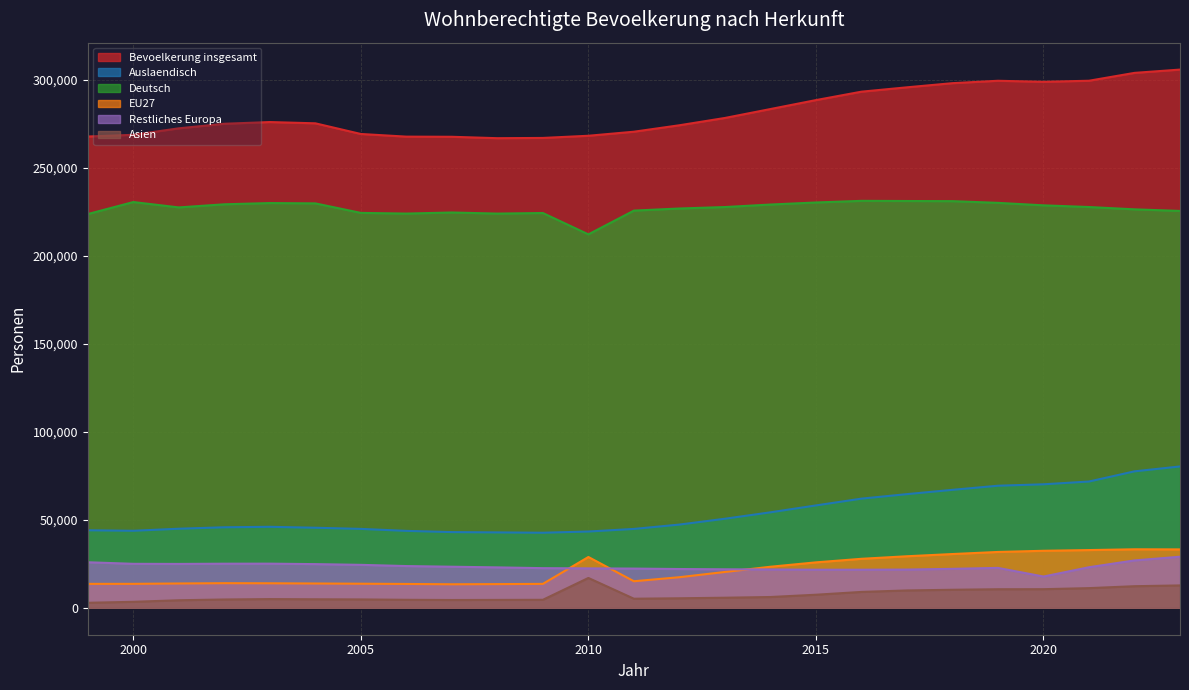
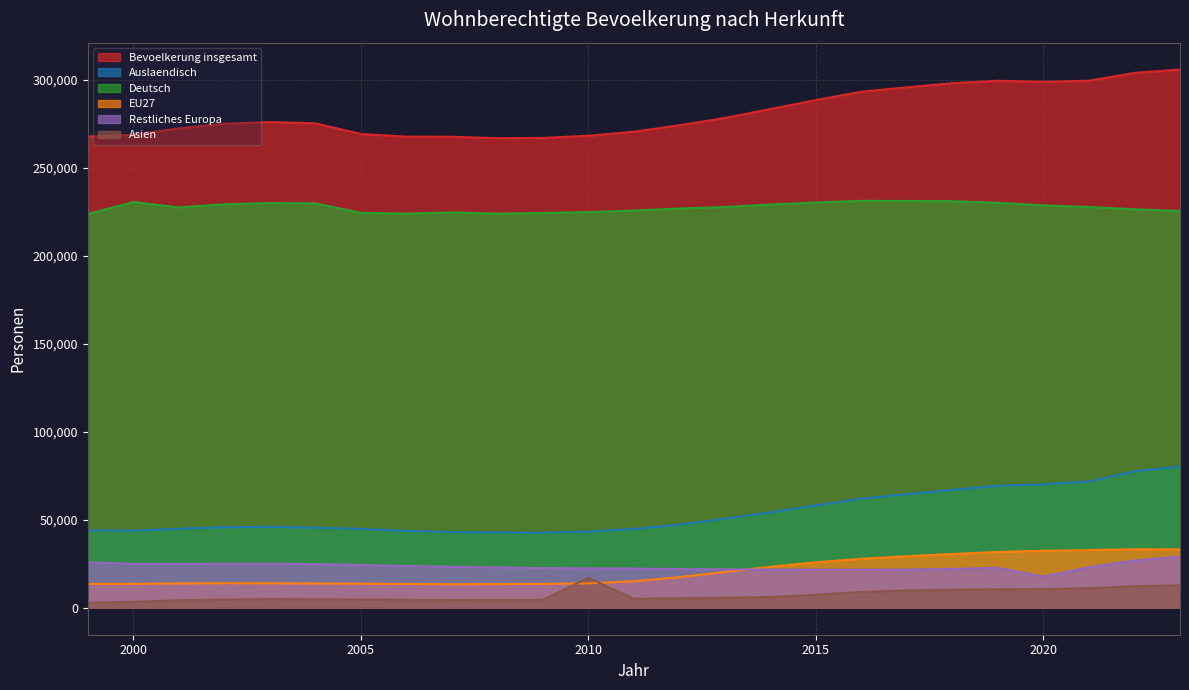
Deutsch, 2010: 212,000 -> 225,000
EU27, 2010: 29,000 -> 14,000
